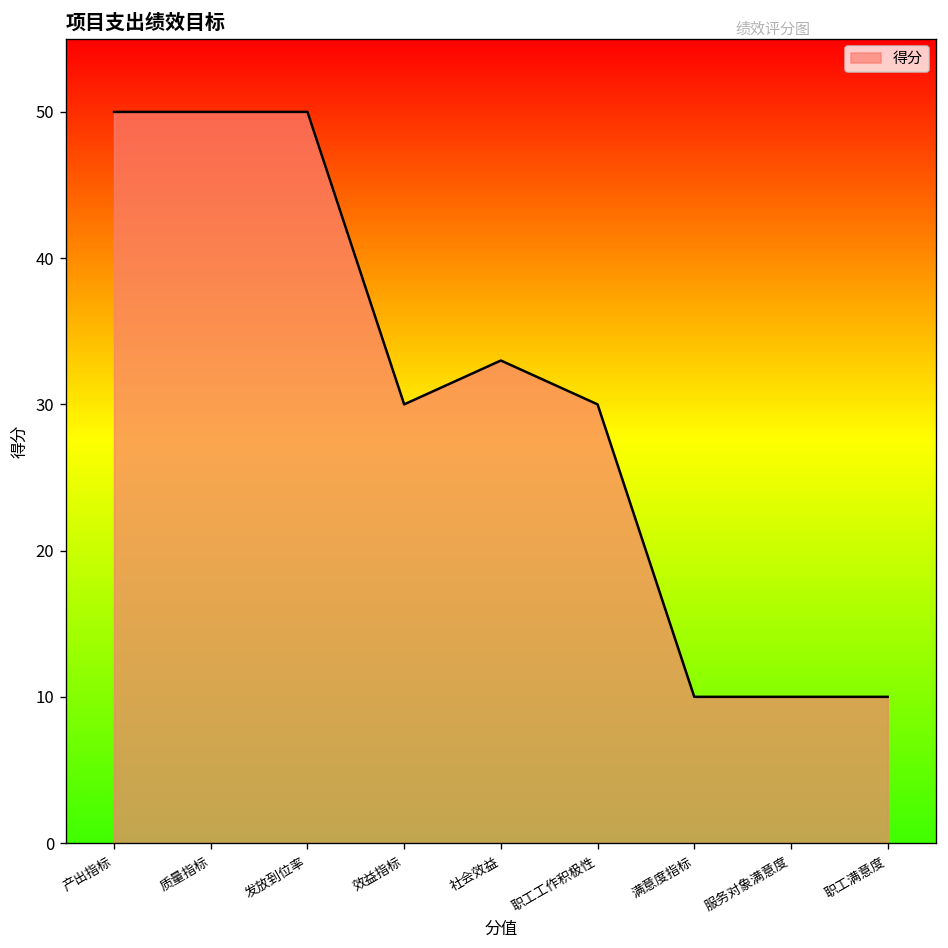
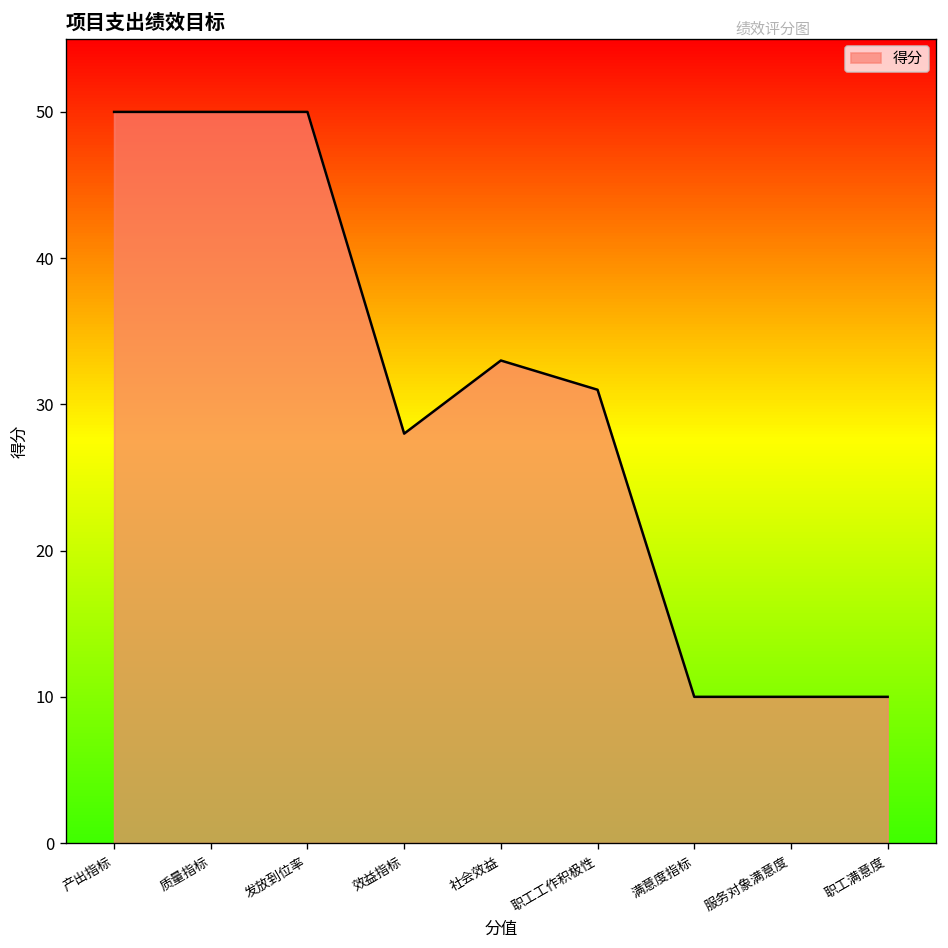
效益指标: 30 -> 28
职工工作积极性: 30 -> 31
